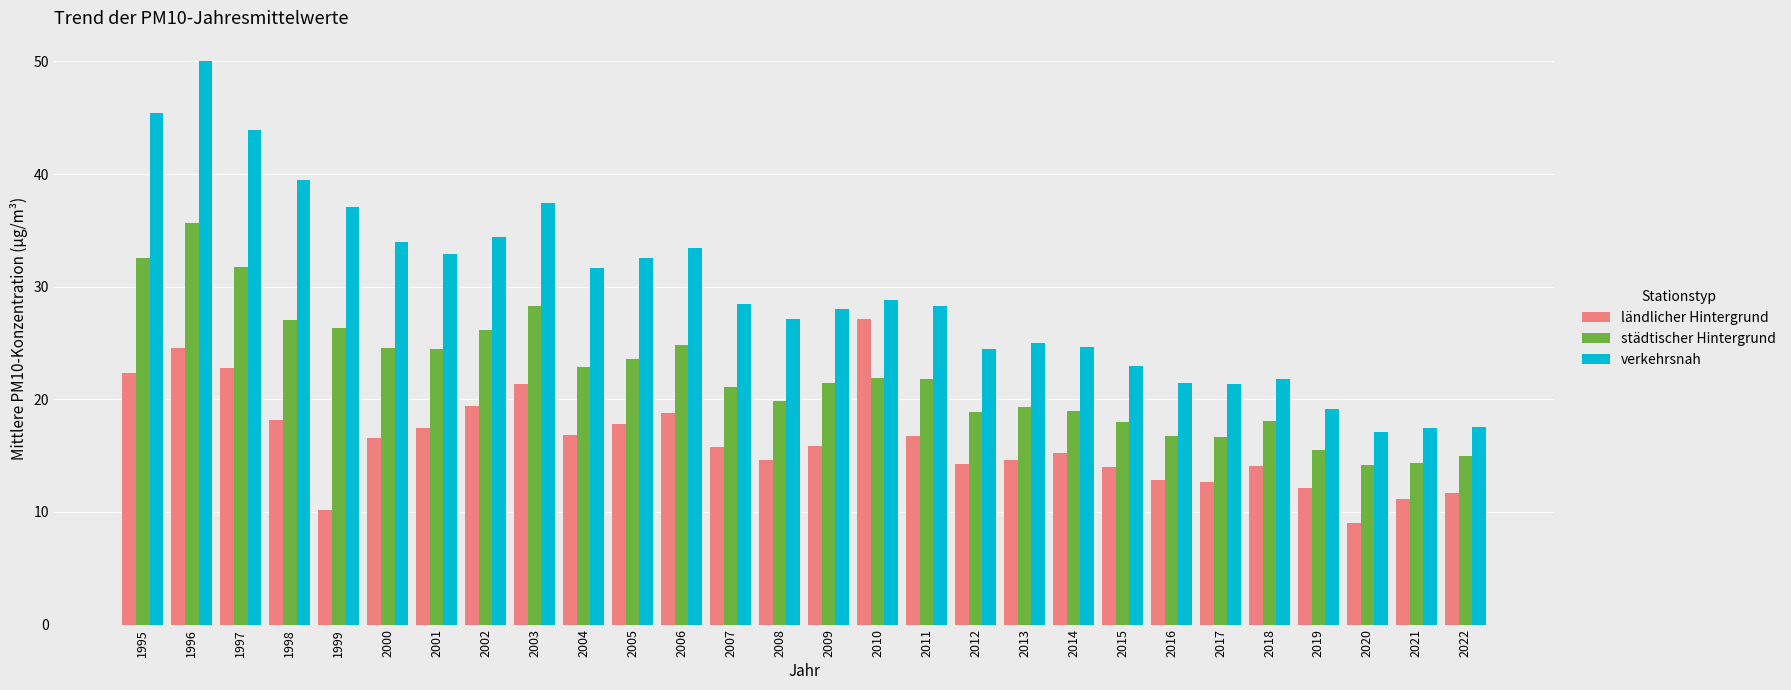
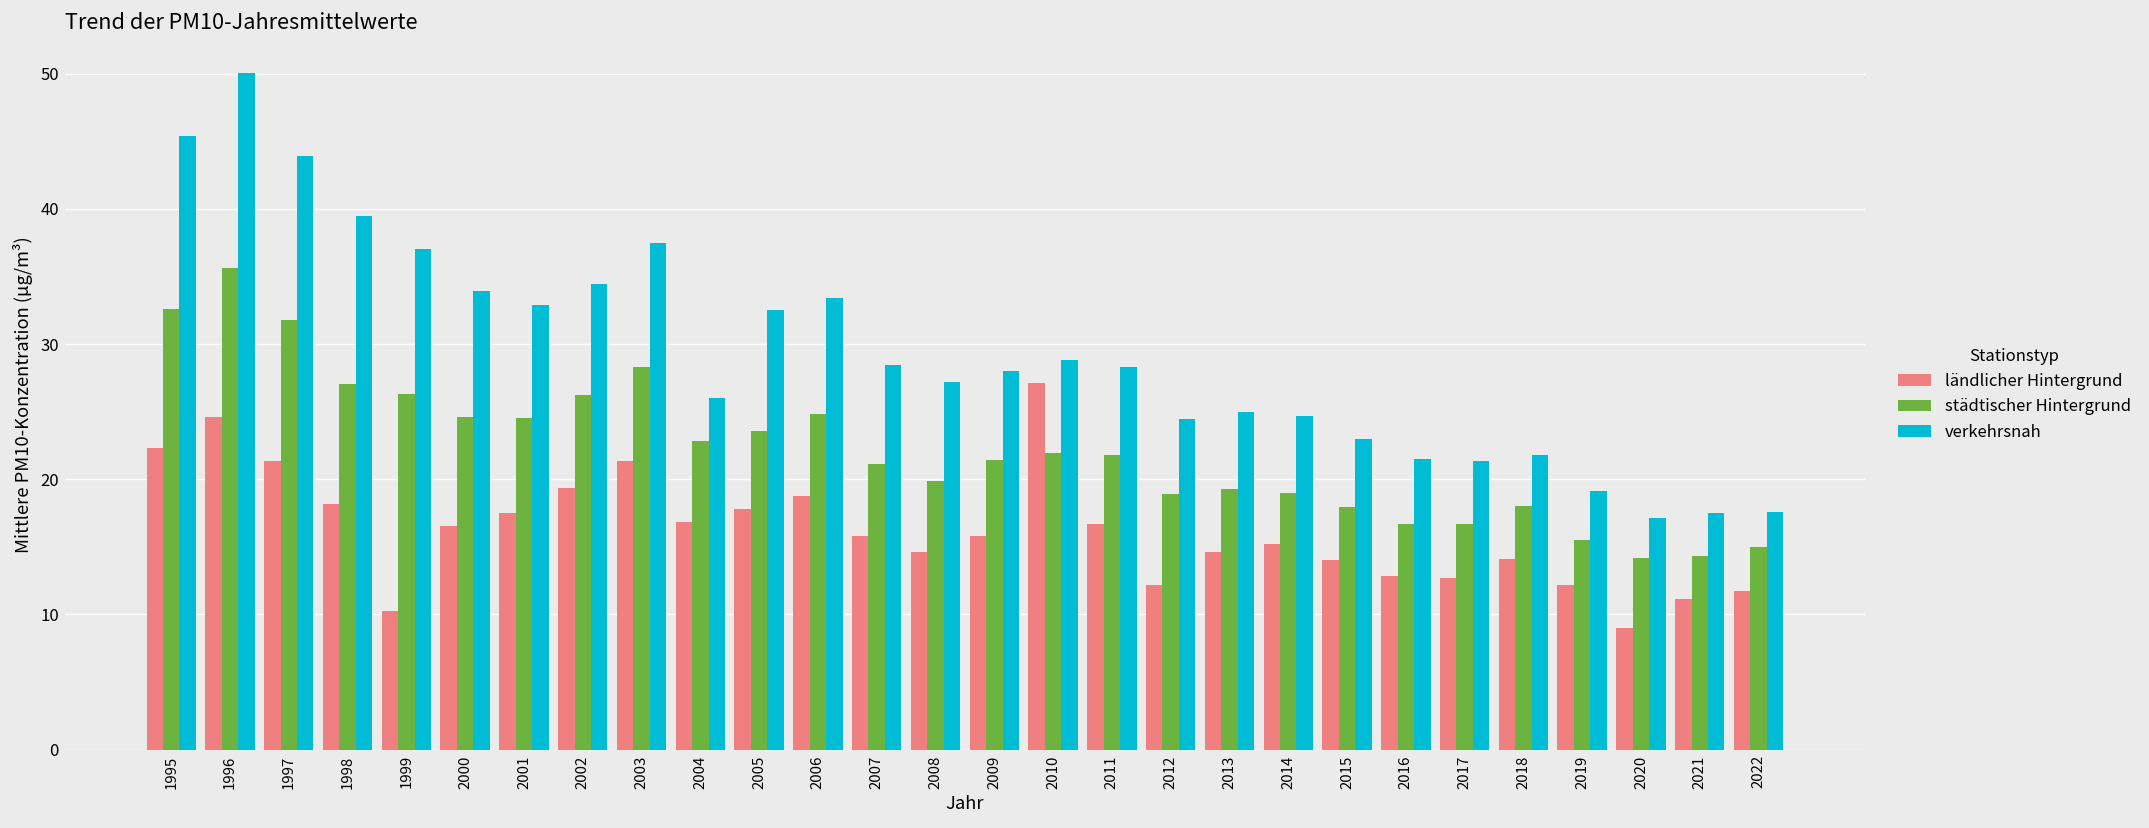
ländlicher Hintergrund, 1997: 22.8 -> 21.4
verkehrsnah, 2004: 31.7 -> 26.0
ländlicher Hintergrund, 2012: 14.3 -> 12.1
